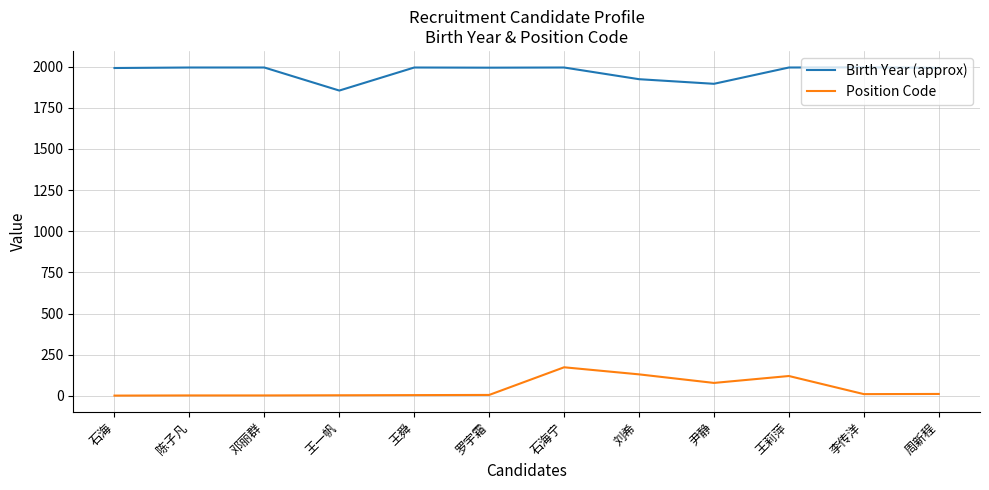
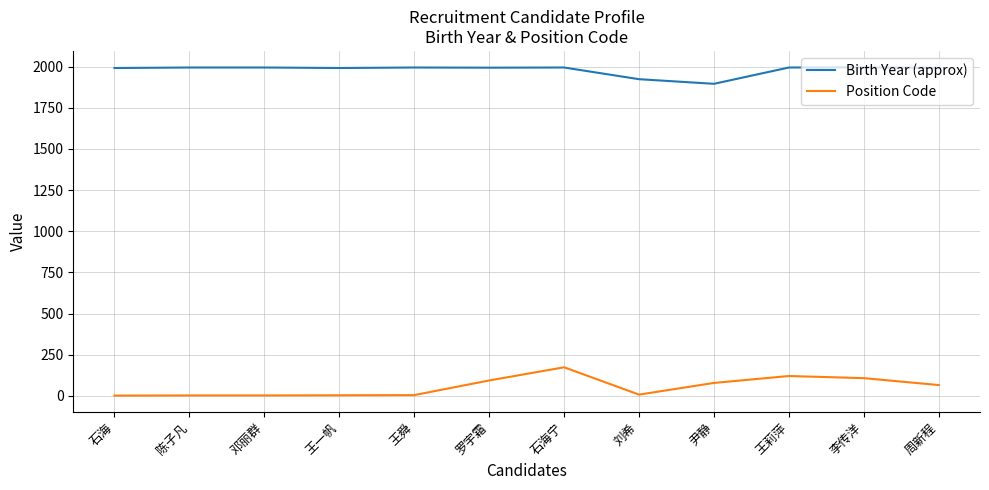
Birth Year (approx), 王一帆: 1860 -> 1990
Position Code, 罗宇霜: 10 -> 90
Position Code, 刘希: 130 -> 10
Position Code, 李传洋: 10 -> 110
Position Code, 周新程: 10 -> 70
